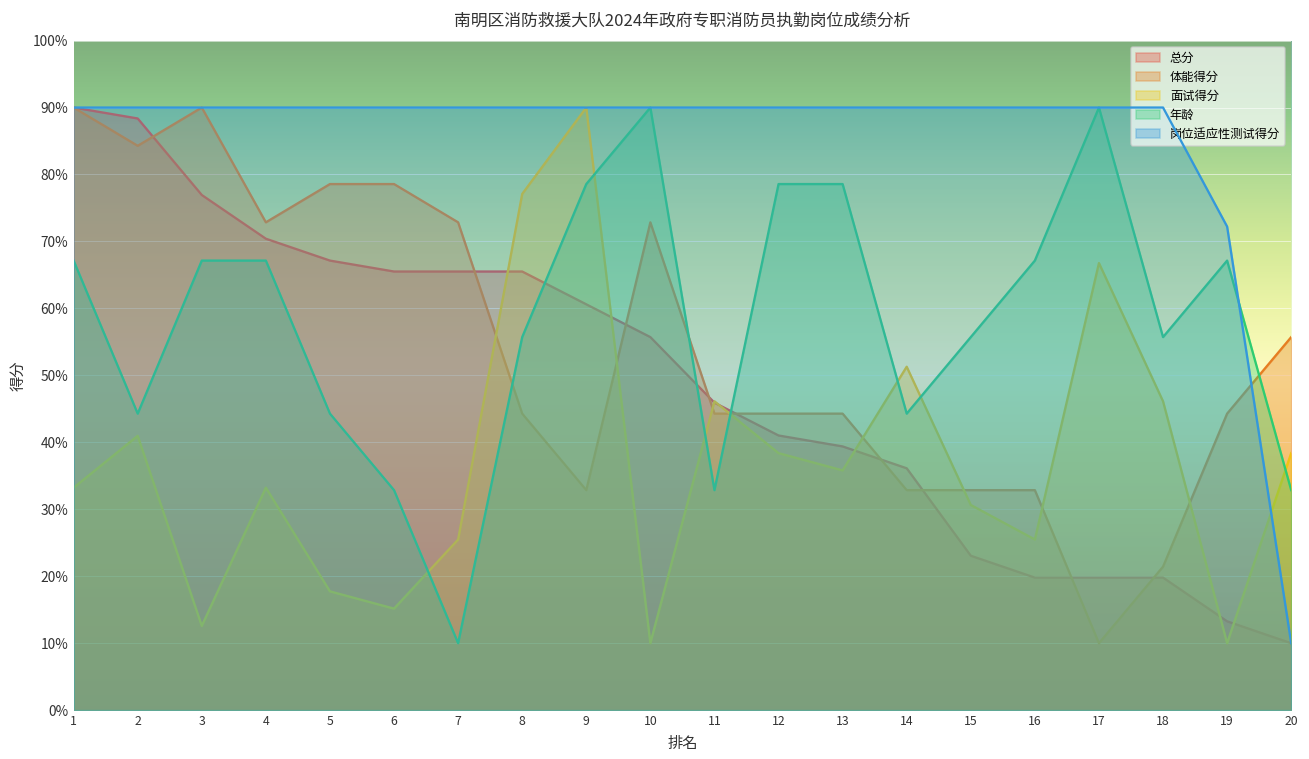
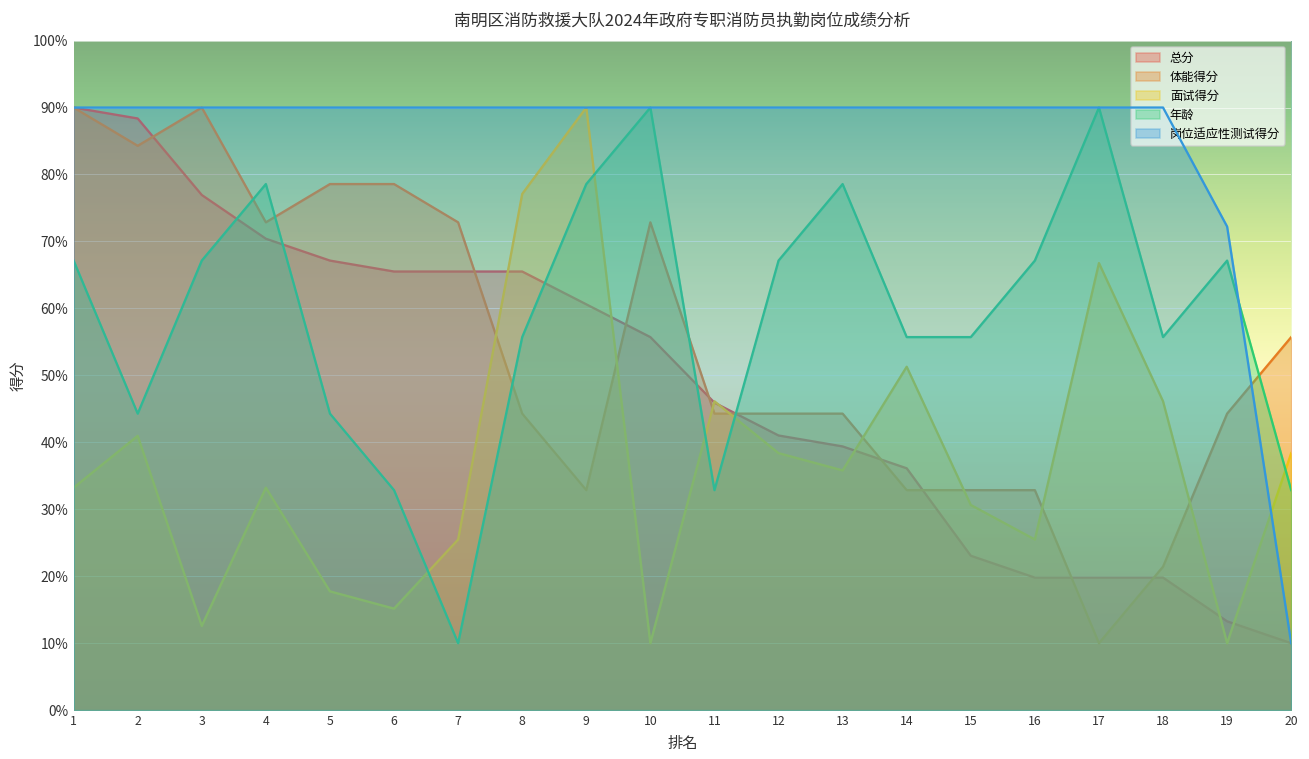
年龄, 4: 67% -> 79%
年龄, 12: 79% -> 67%
年龄, 14: 44% -> 56%
